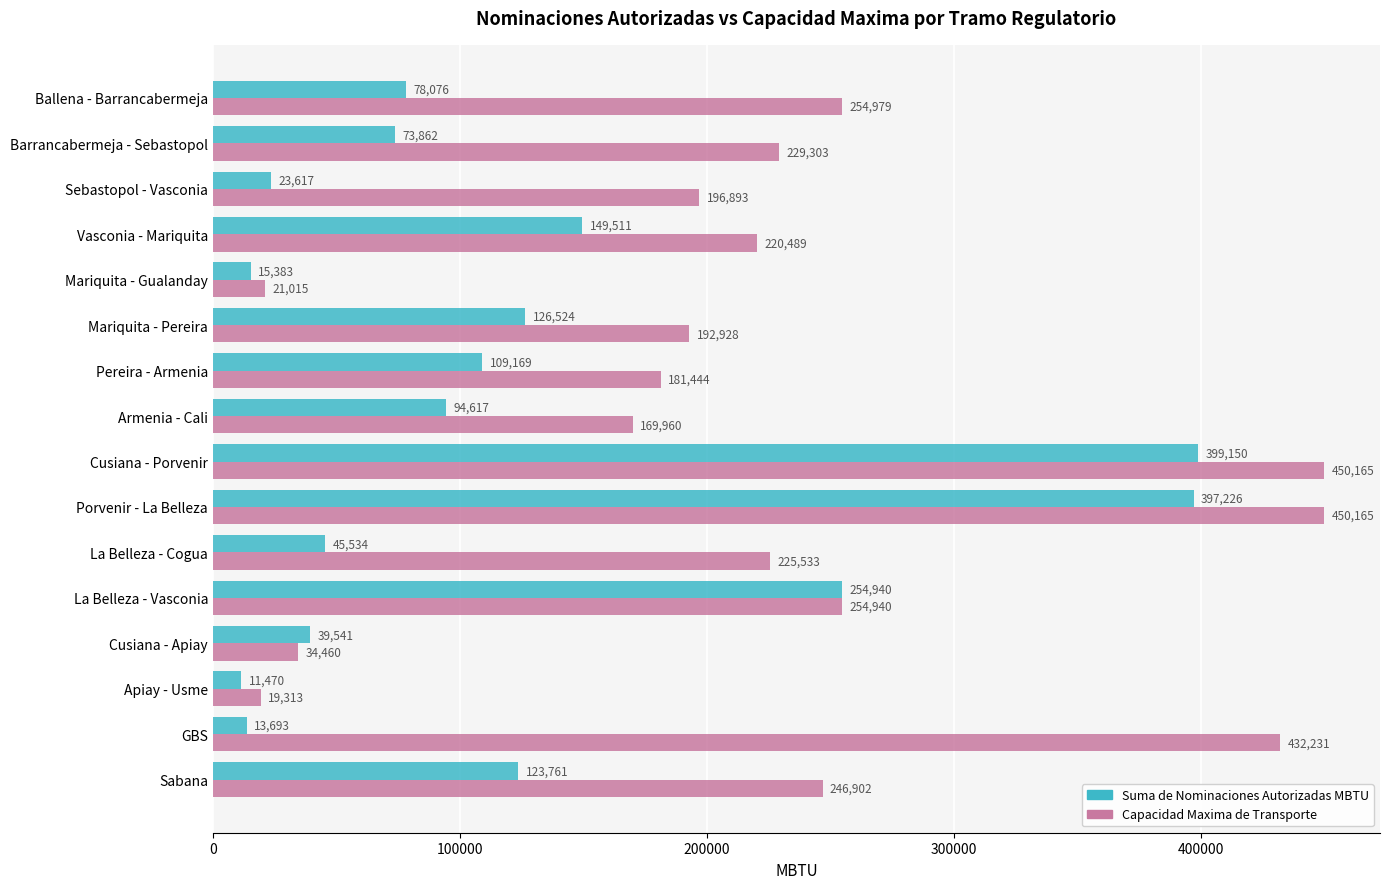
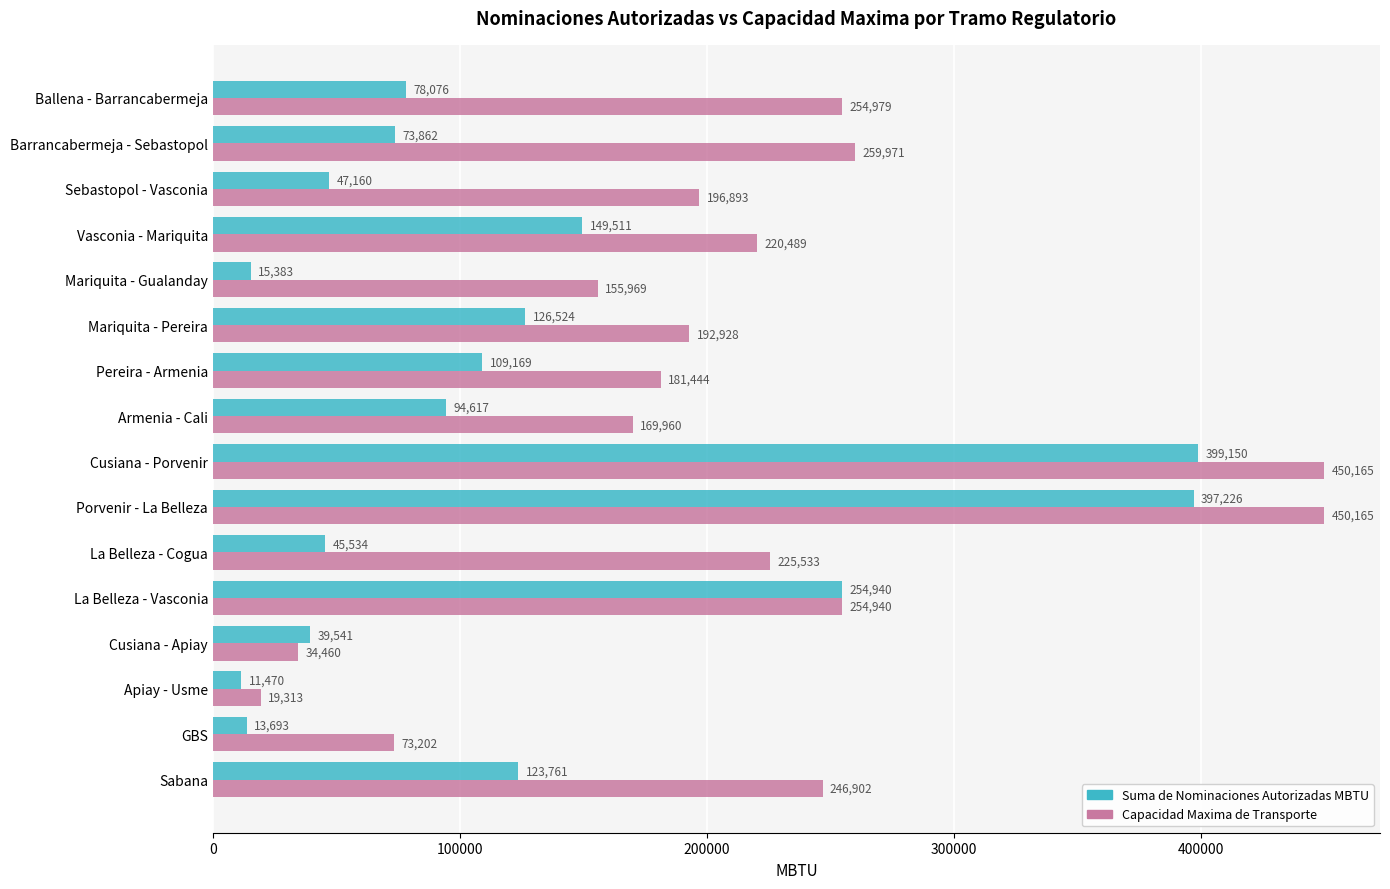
Capacidad Maxima de Transporte, Barrancabermeja - Sebastopol: 229,303 -> 259,971
Suma de Nominaciones Autorizadas MBTU, Sebastopol - Vasconia: 23,617 -> 47,160
Capacidad Maxima de Transporte, Mariquita - Gualanday: 21,015 -> 155,969
Capacidad Maxima de Transporte, GBS: 432,231 -> 73,202
